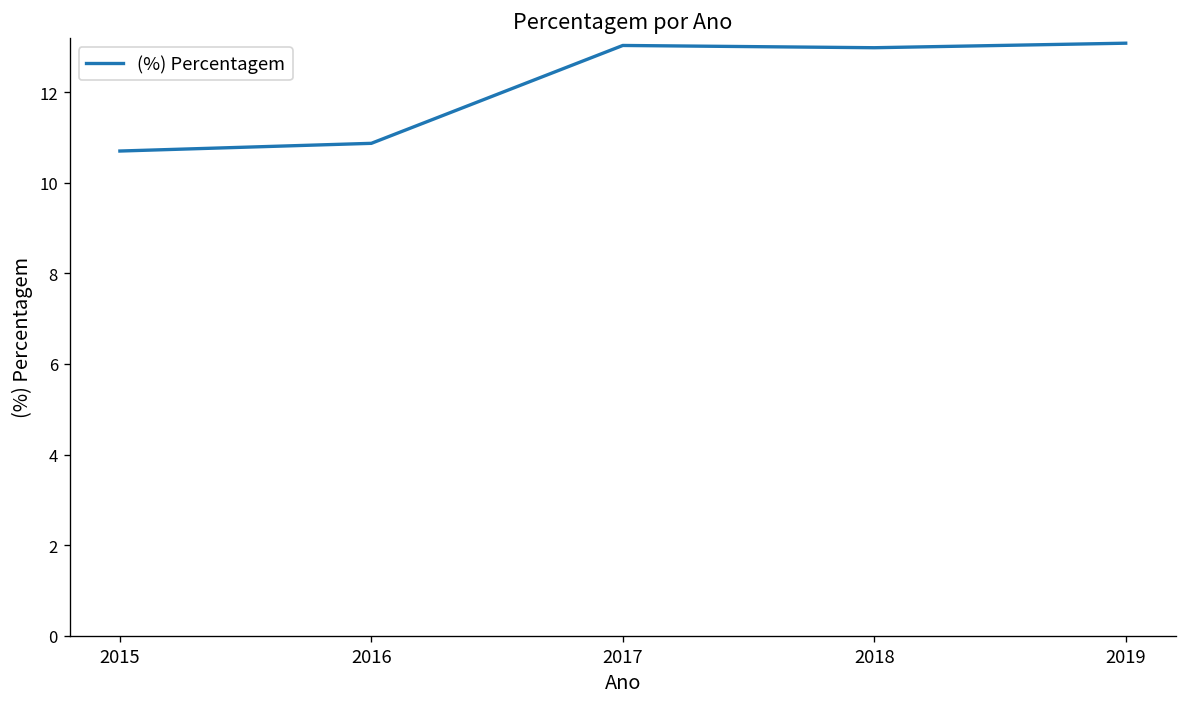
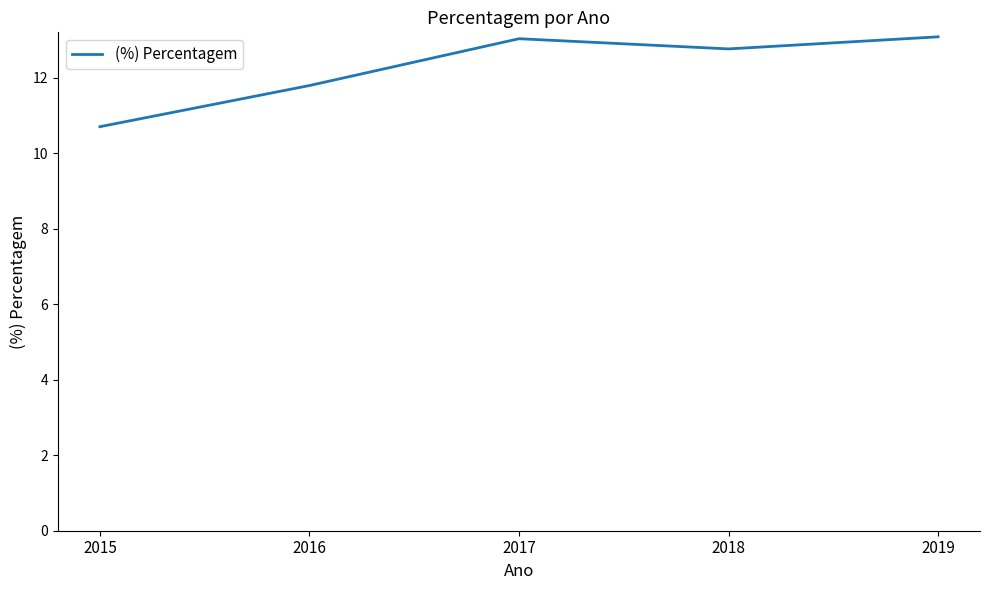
2016: 10.9 -> 11.8
2018: 13.0 -> 12.8
